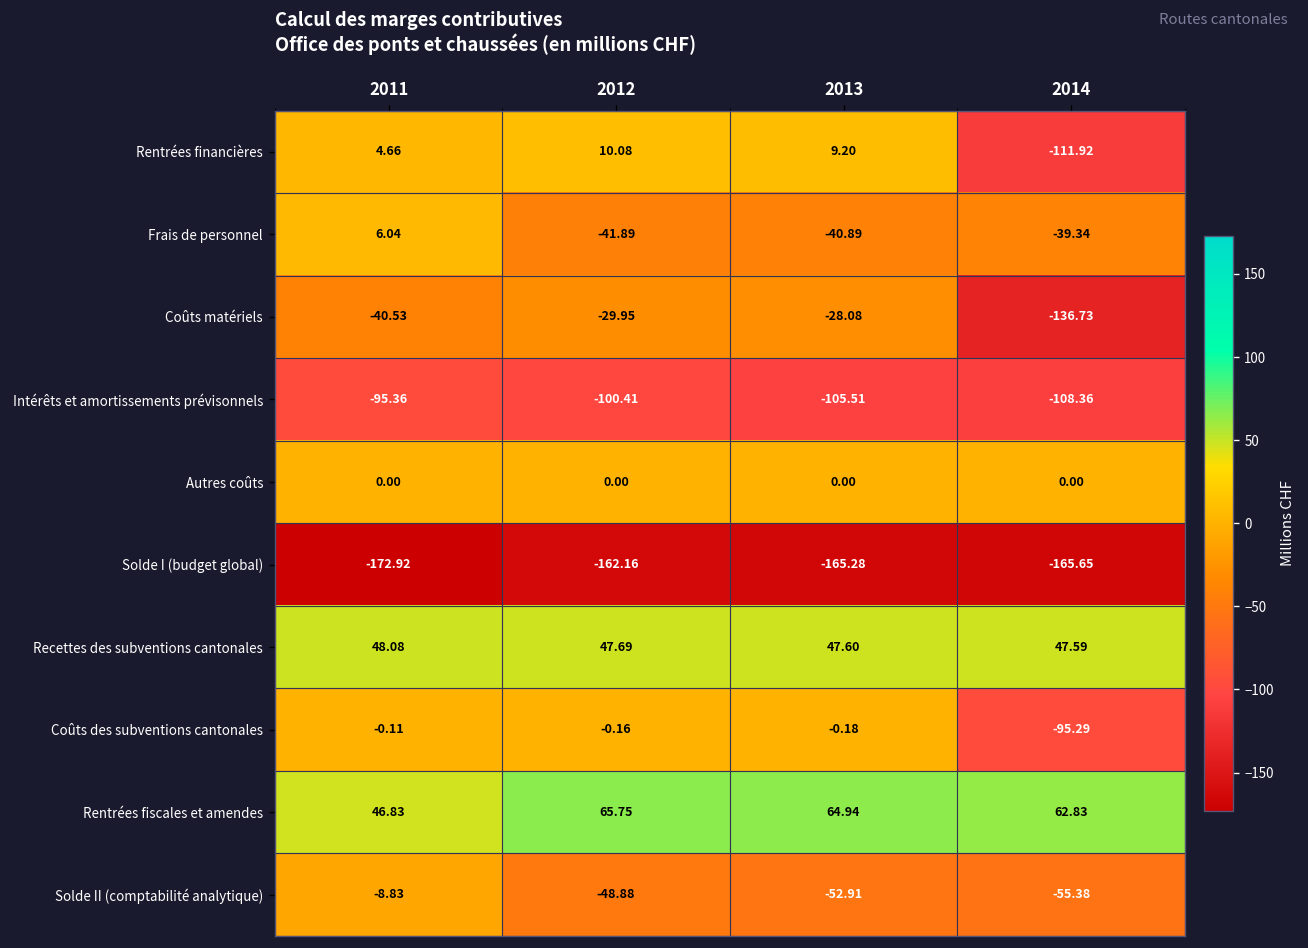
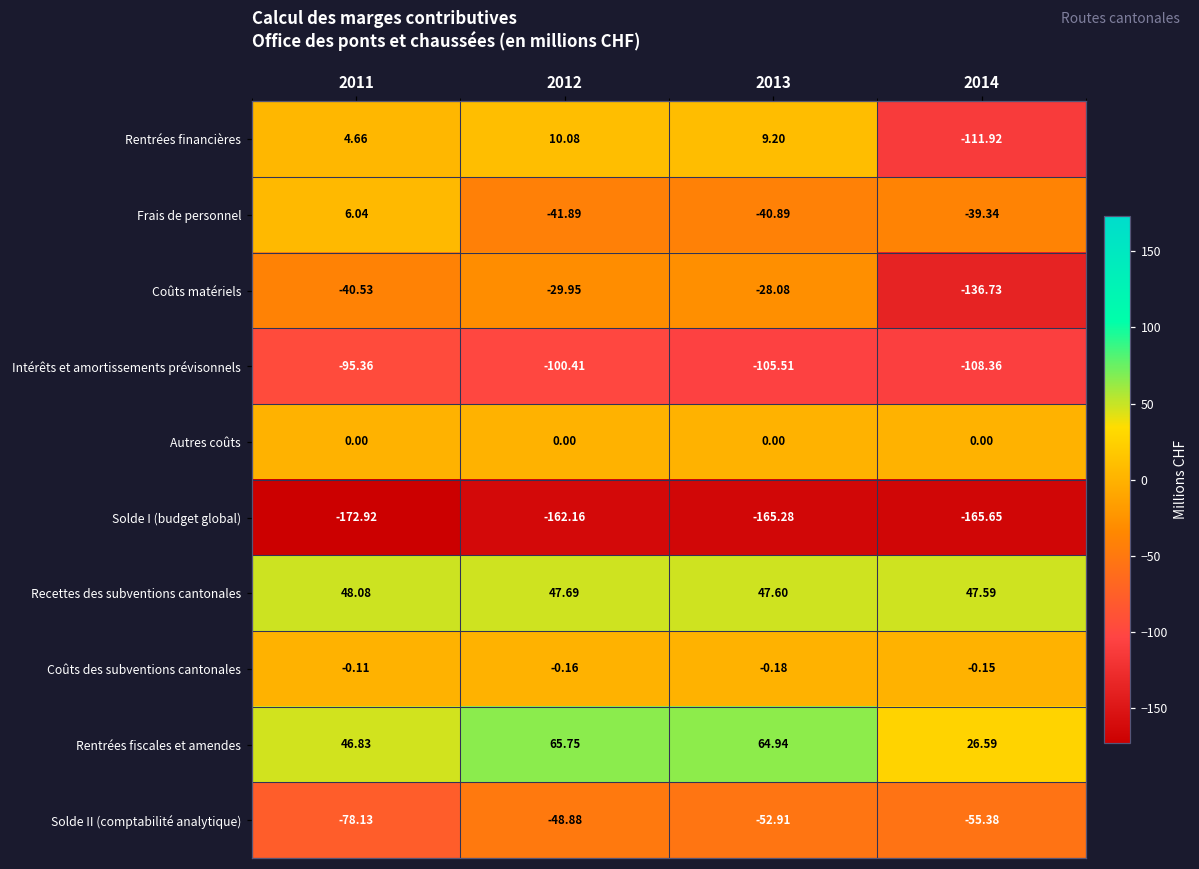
Coûts des subventions cantonales, 2014: -95.29 -> -0.15
Rentrées fiscales et amendes, 2014: 62.83 -> 26.59
Solde II (comptabilité analytique), 2011: -8.83 -> -78.13
